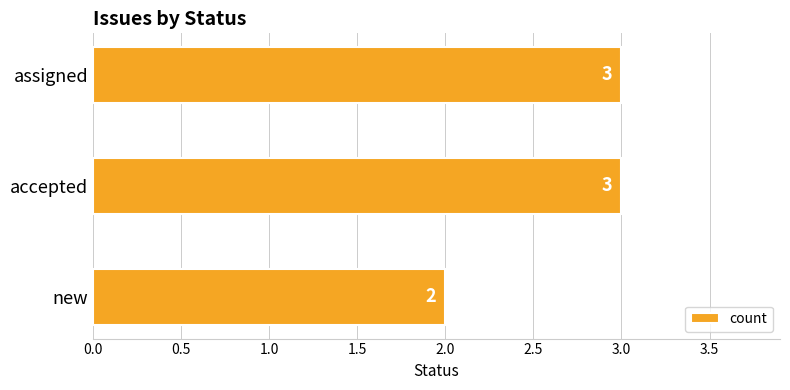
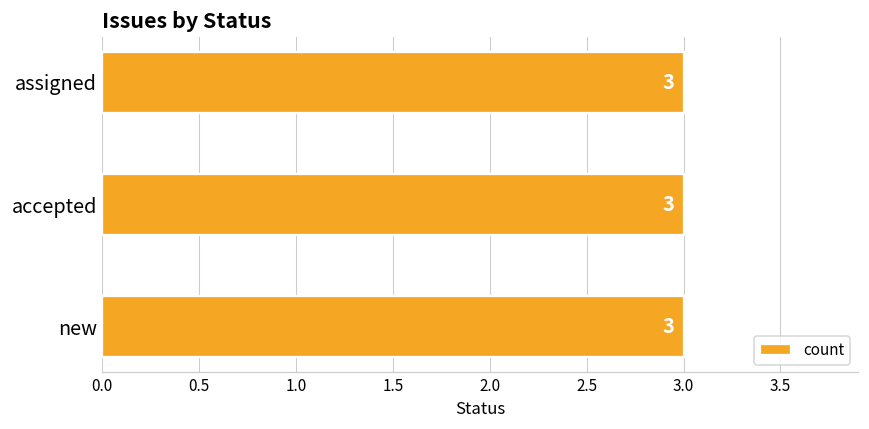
new: 2 -> 3
